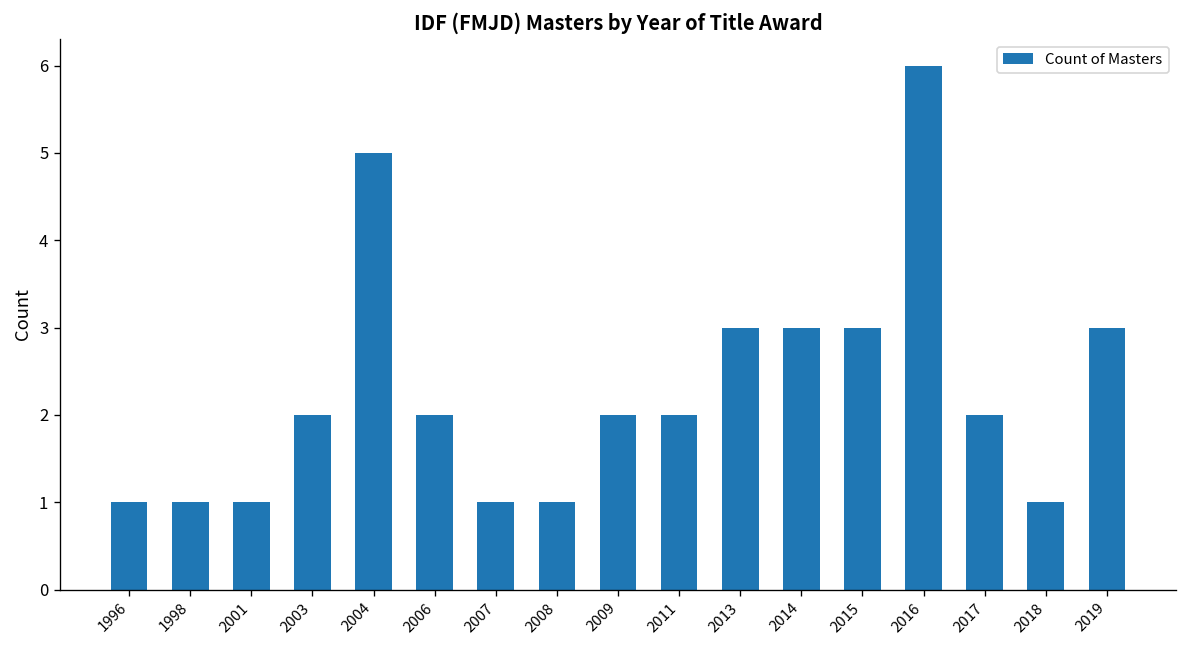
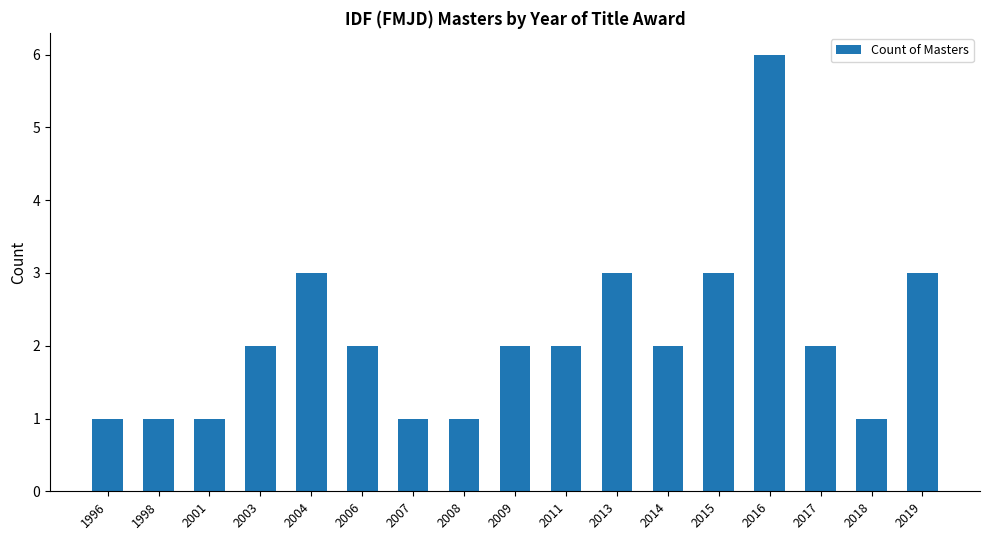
2004: 5 -> 3
2014: 3 -> 2
